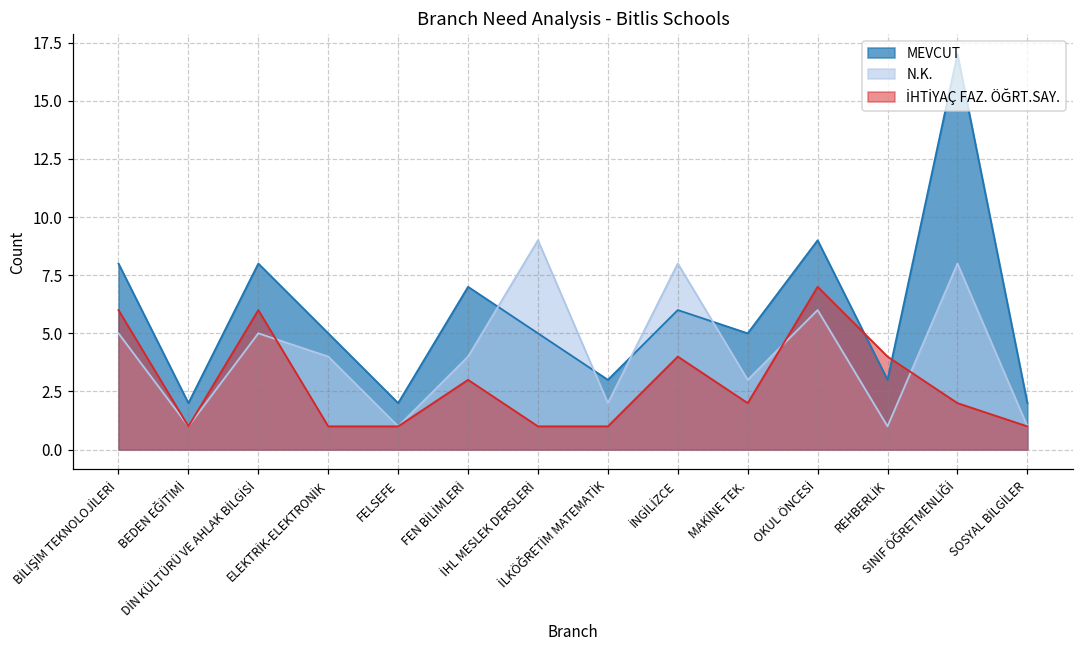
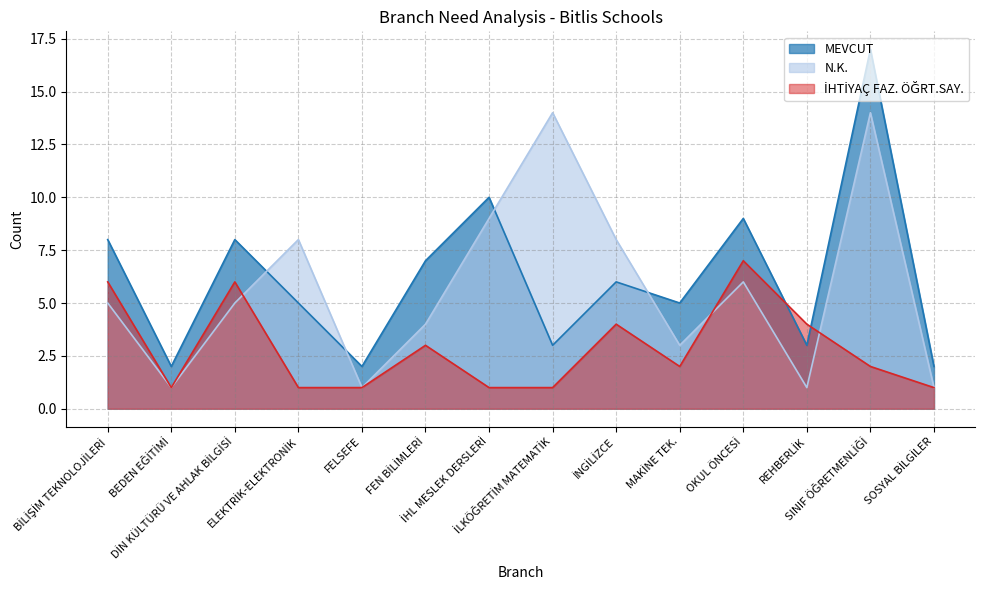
N.K., ELEKTRİK-ELEKTRONİK: 4 -> 8
MEVCUT, İHL MESLEK DERSLERİ: 5 -> 10
N.K., İLKÖĞRETİM MATEMATİK: 2 -> 14
N.K., SINIF ÖĞRETMENLİĞİ: 8 -> 14
